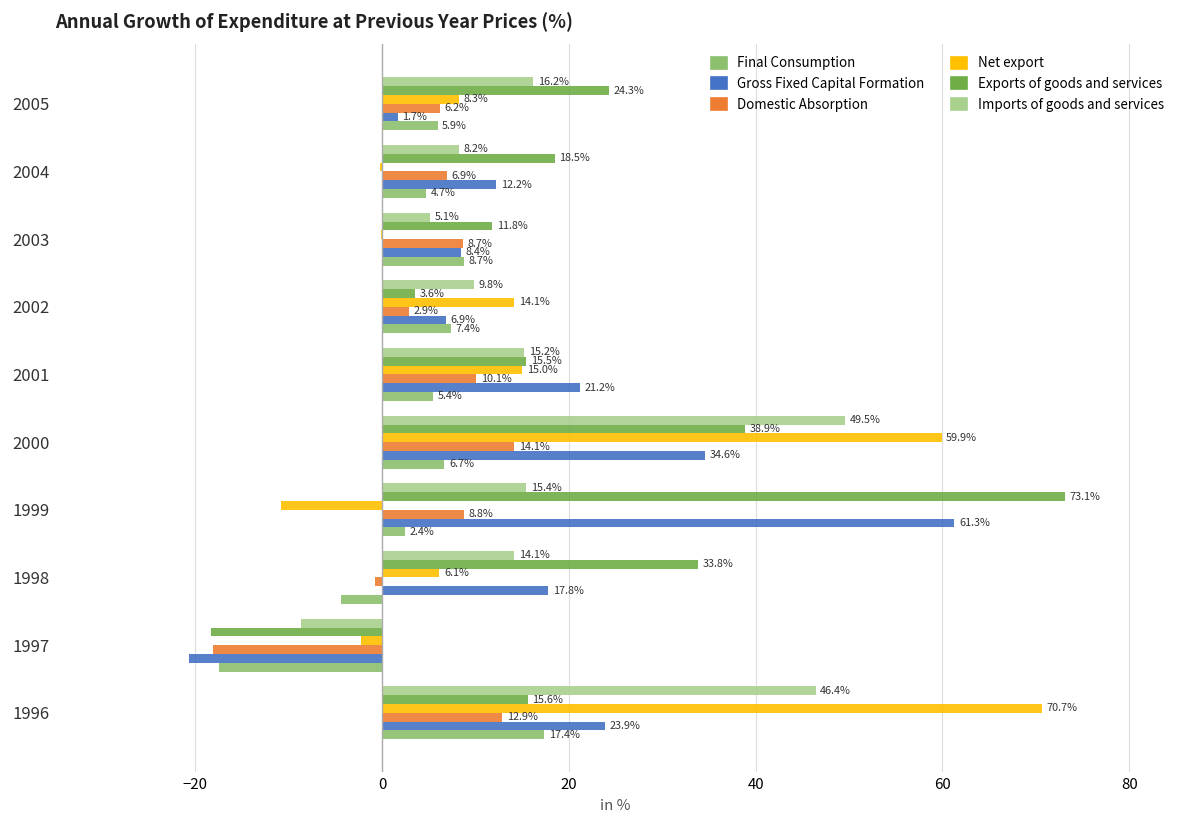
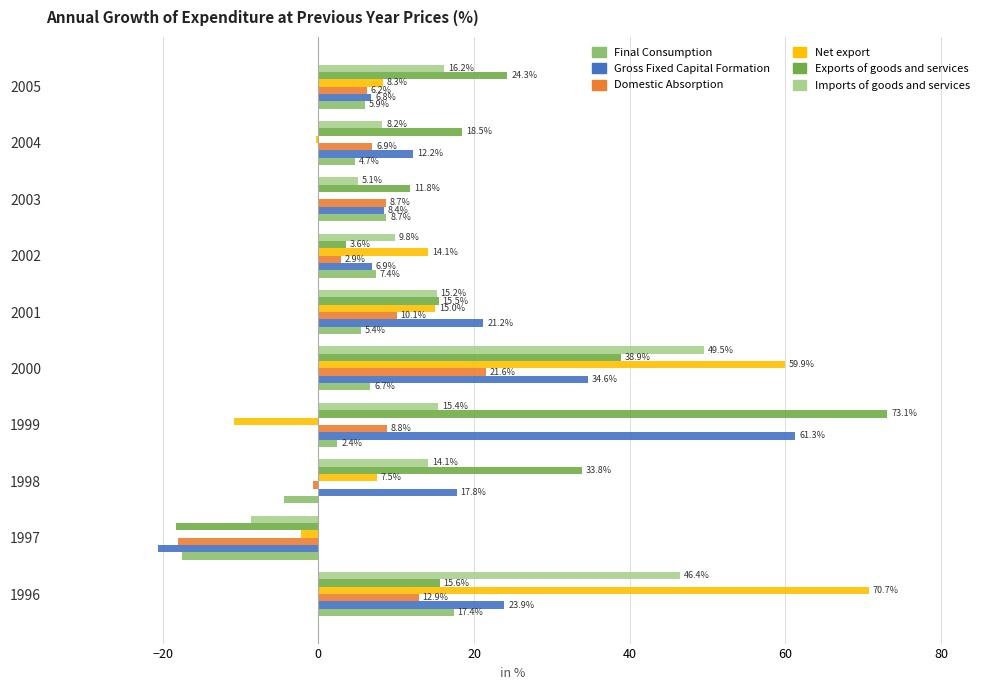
Gross Fixed Capital Formation, 2005: 1.7% -> 6.8%
Domestic Absorption, 2000: 14.1% -> 21.6%
Net export, 1998: 6.1% -> 7.5%
